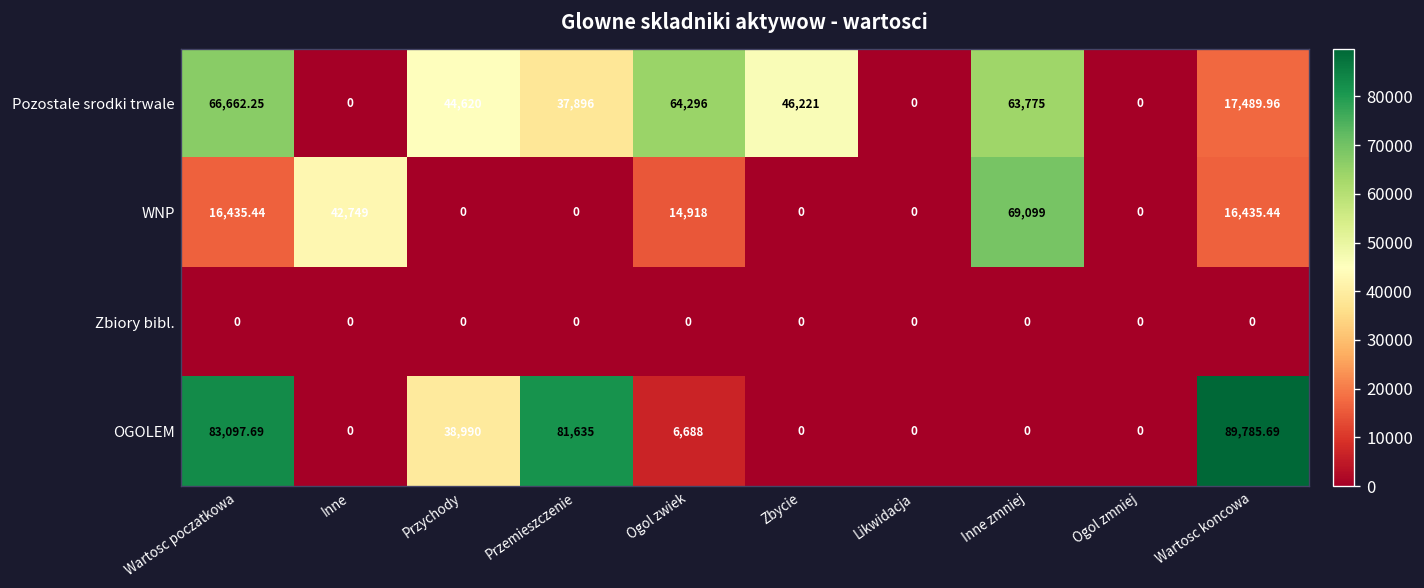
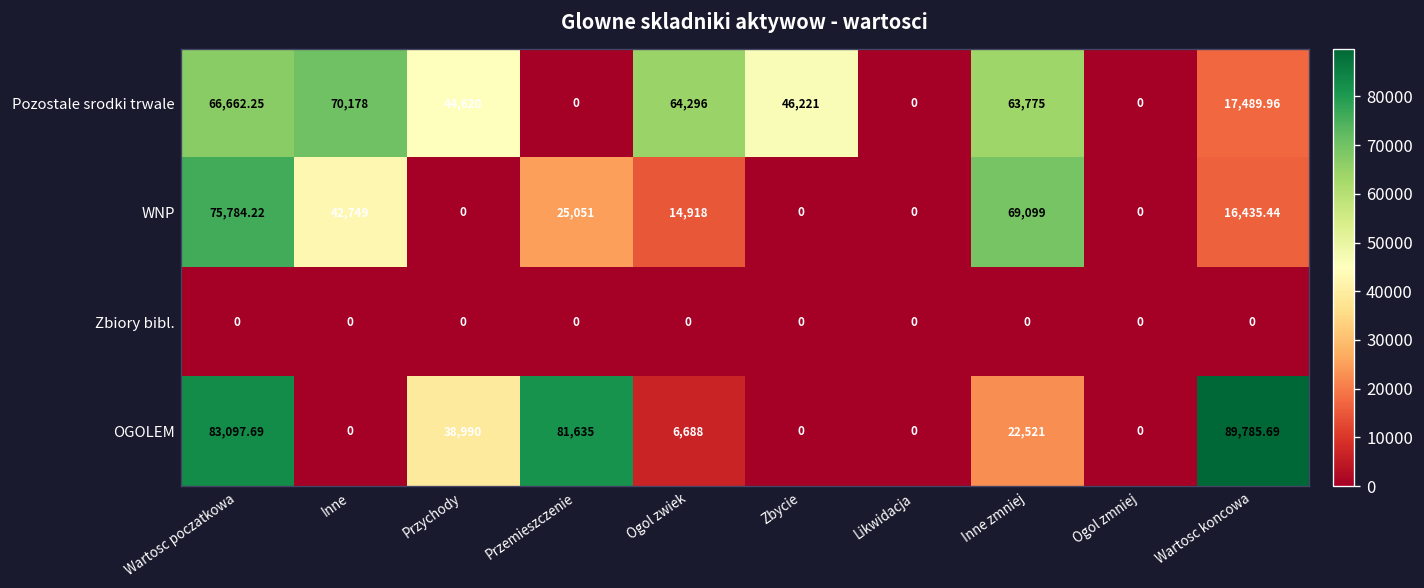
Pozostale srodki trwale, Inne: 0 -> 70,178
Pozostale srodki trwale, Przemieszczenie: 37,896 -> 0
WNP, Wartosc poczatkowa: 16,435.44 -> 75,784.22
WNP, Przemieszczenie: 0 -> 25,051
OGOLEM, Inne zmniej: 0 -> 22,521
